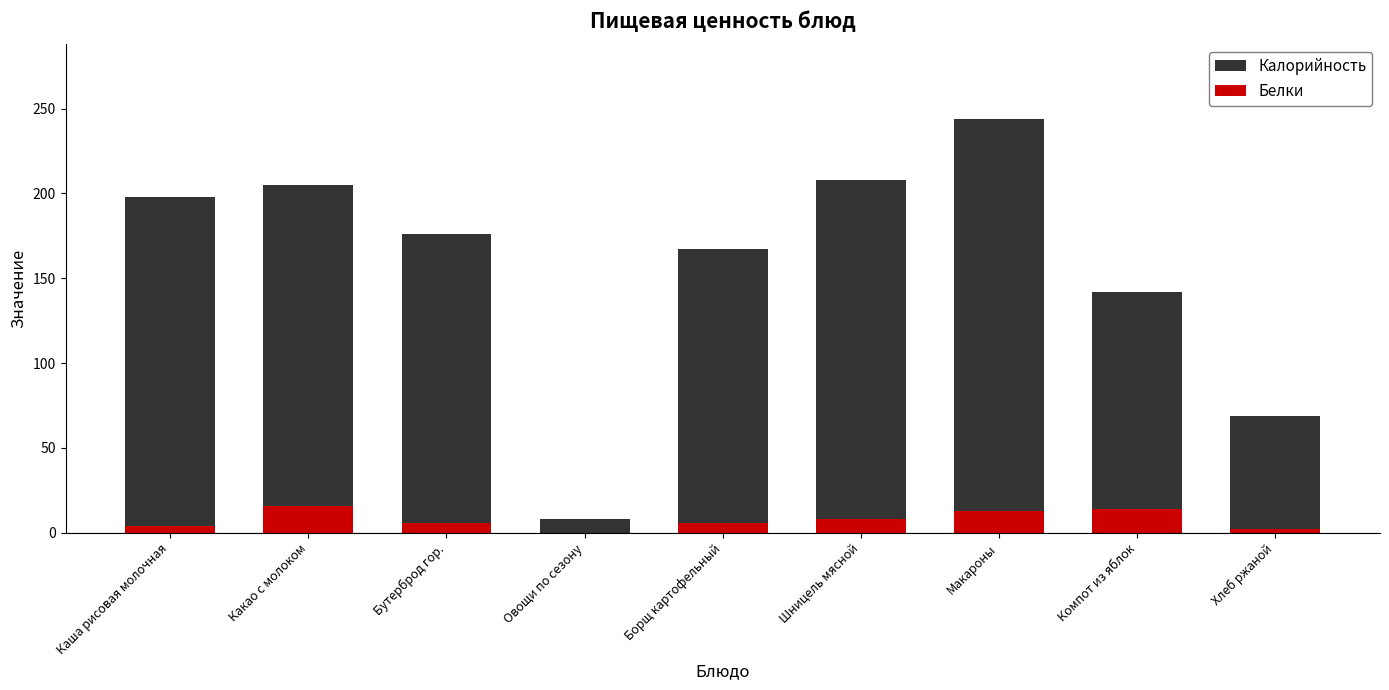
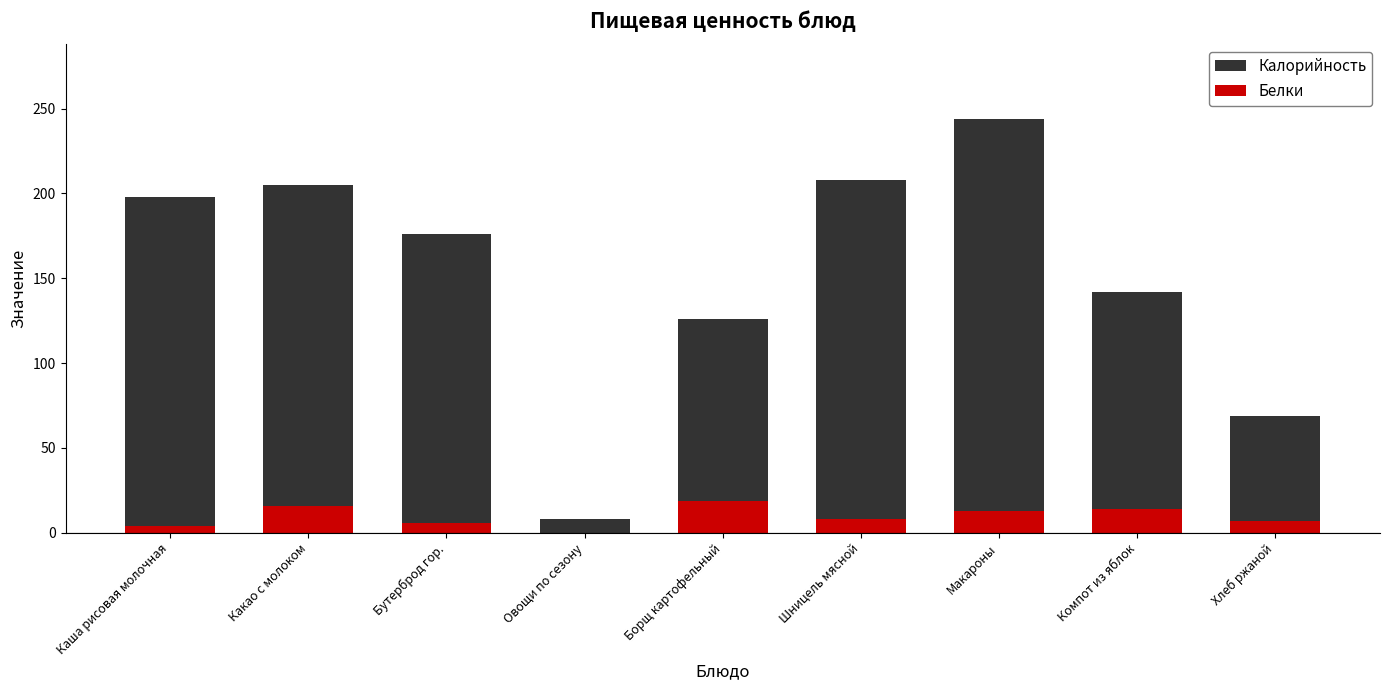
Калорийность, Борщ картофельный: 167 -> 126
Белки, Борщ картофельный: 6 -> 19
Белки, Хлеб ржаной: 2 -> 7
